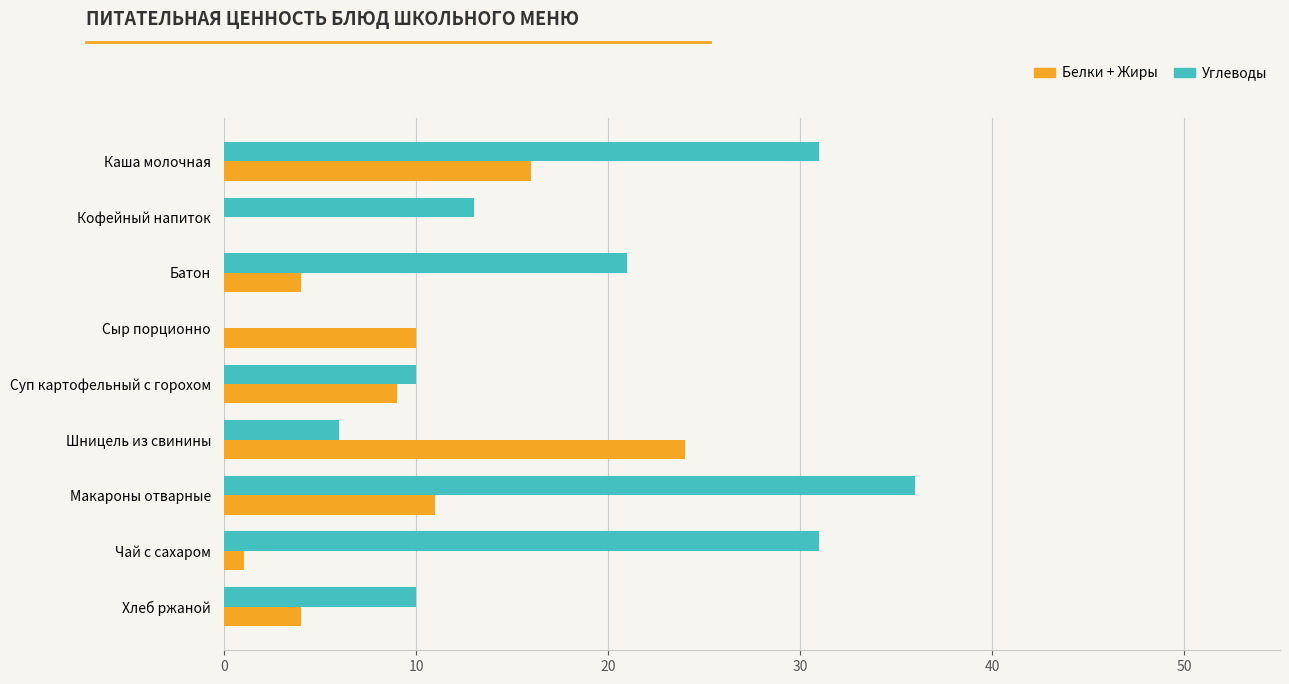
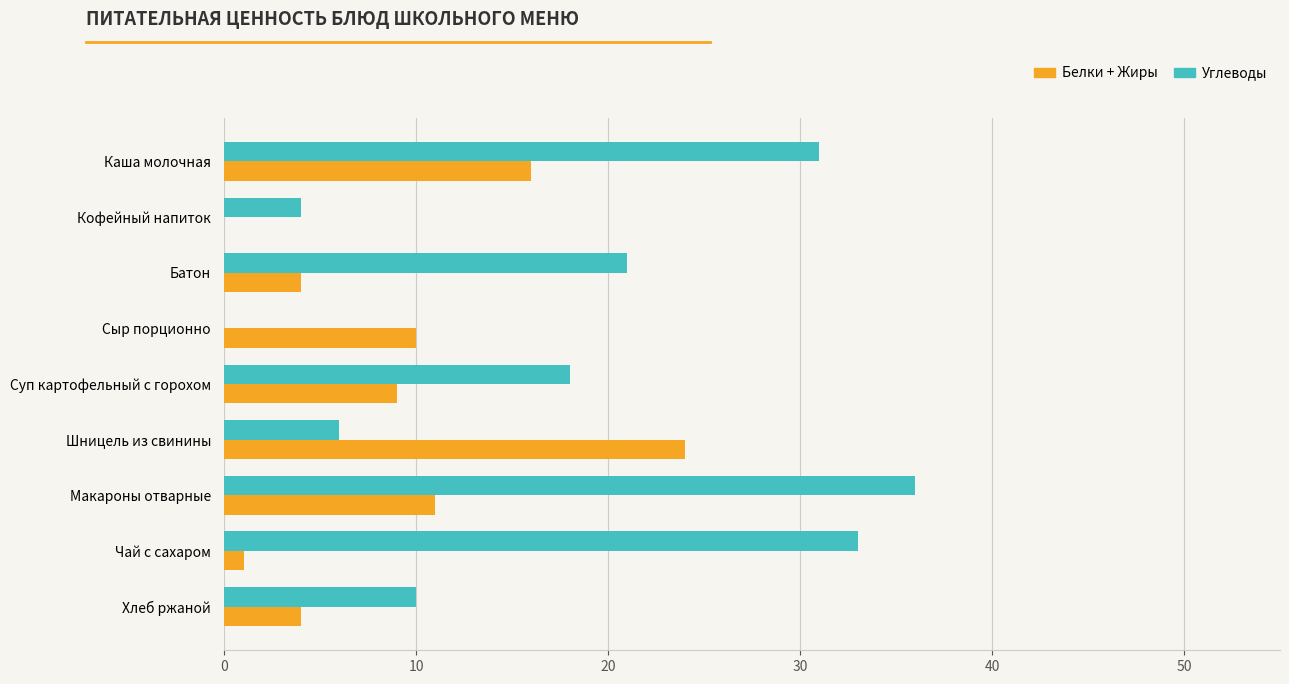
Углеводы, Кофейный напиток: 13 -> 4
Углеводы, Суп картофельный с горохом: 10 -> 18
Углеводы, Чай с сахаром: 31 -> 33
